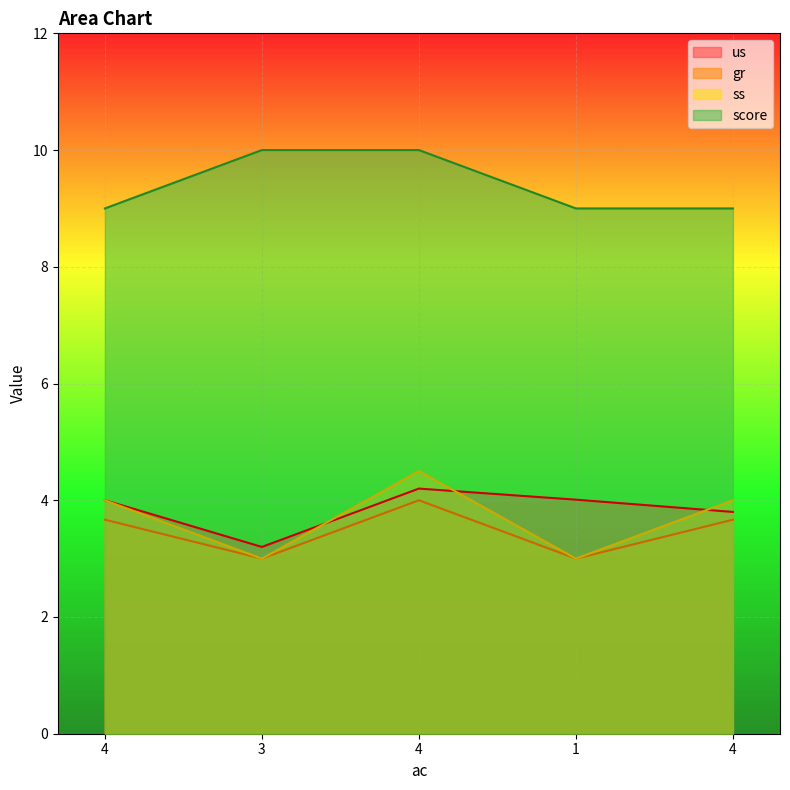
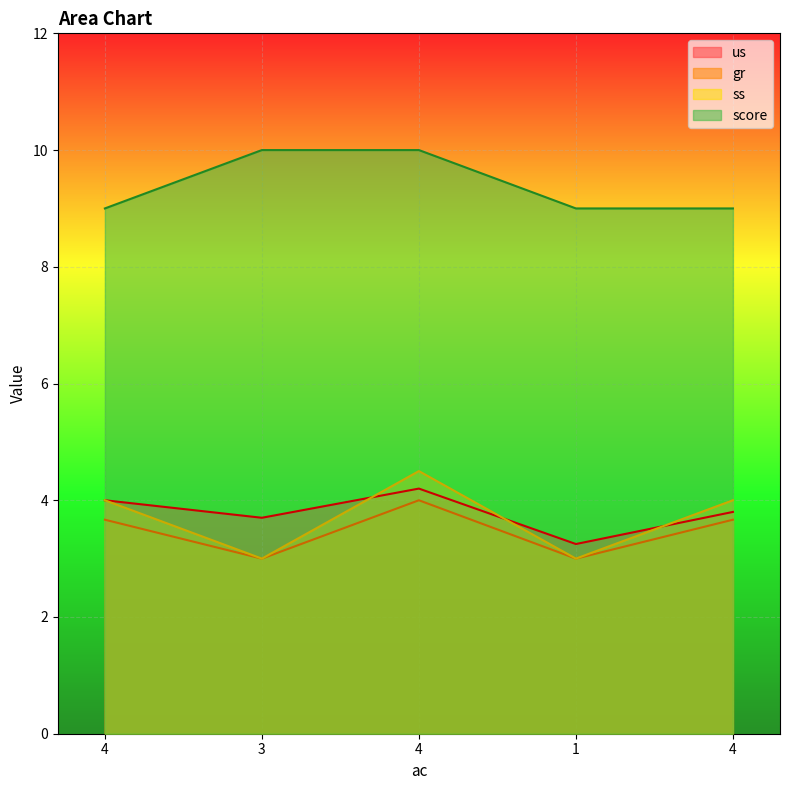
us, 3: 3.2 -> 3.7
us, 1: 4.0 -> 3.3
